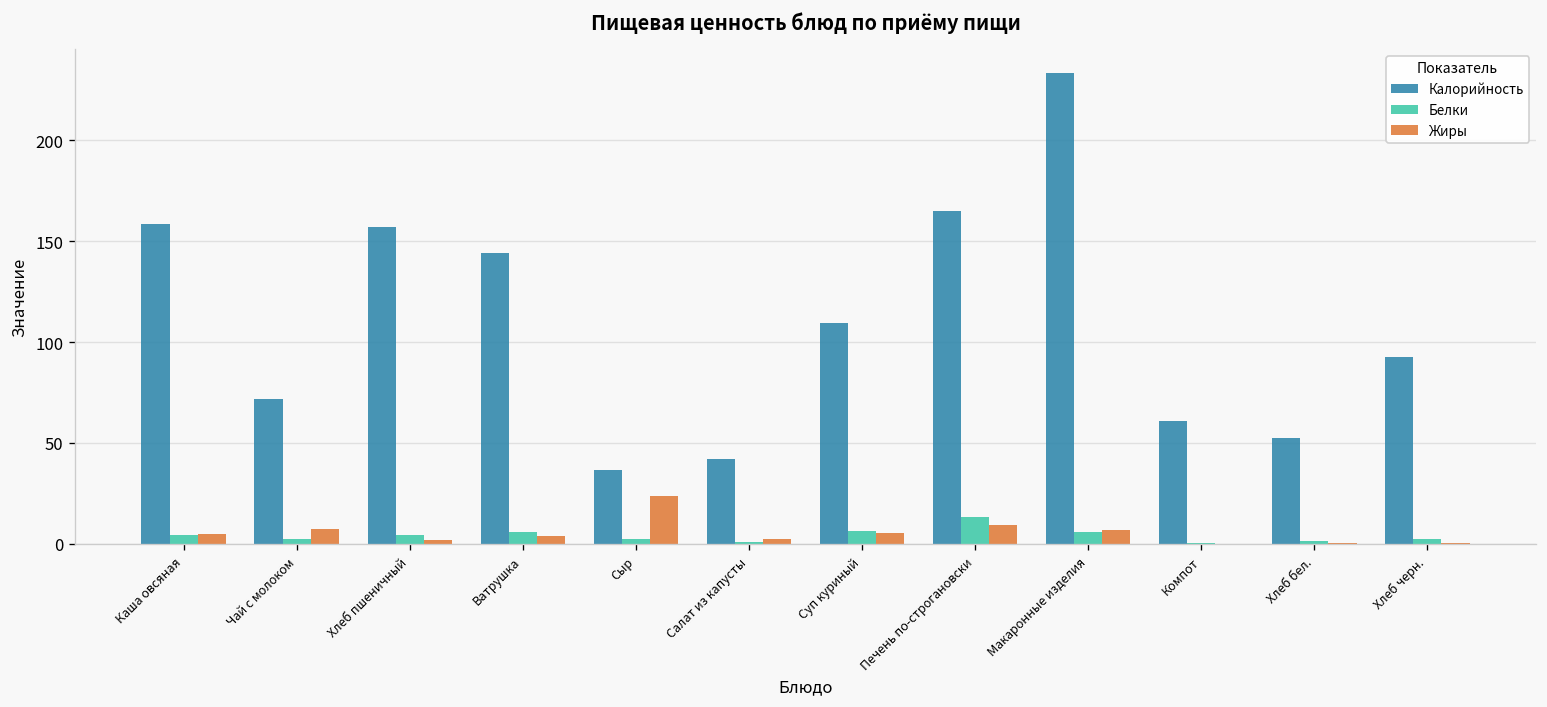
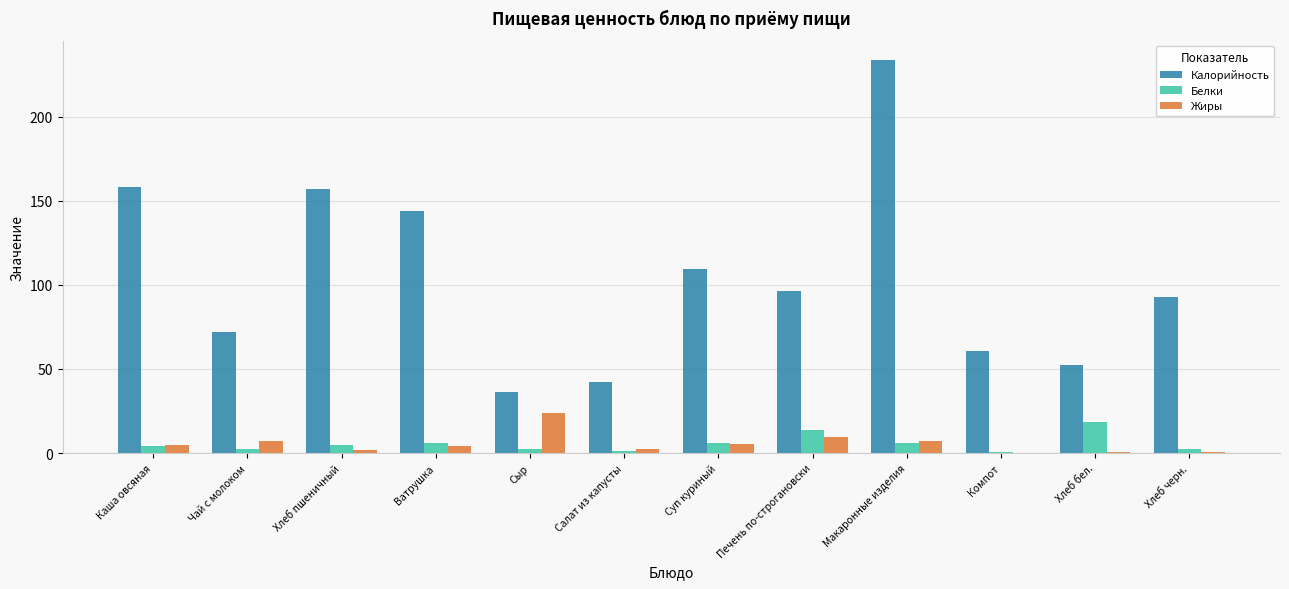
Калорийность, Печень по-строгановски: 165 -> 96
Белки, Хлеб бел.: 2 -> 19
